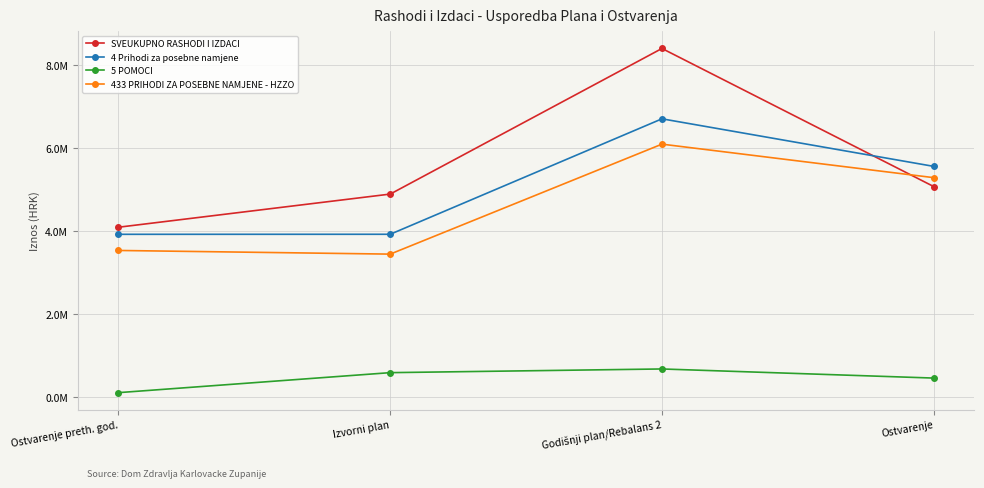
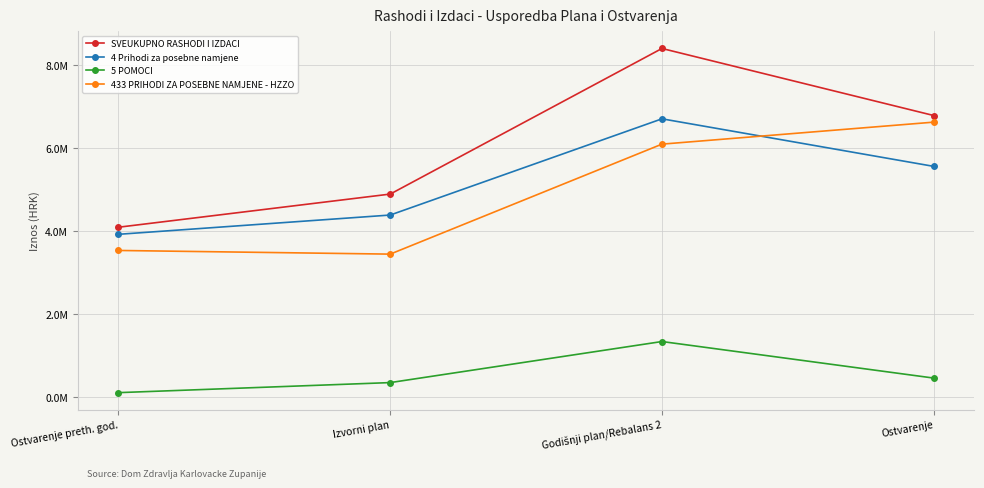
4 Prihodi za posebne namjene, Izvorni plan: 3900000 -> 4400000
5 POMOCI, Izvorni plan: 600000 -> 300000
5 POMOCI, Godišnji plan/Rebalans 2: 700000 -> 1300000
SVEUKUPNO RASHODI I IZDACI, Ostvarenje: 5100000 -> 6800000
433 PRIHODI ZA POSEBNE NAMJENE - HZZO, Ostvarenje: 5300000 -> 6600000
